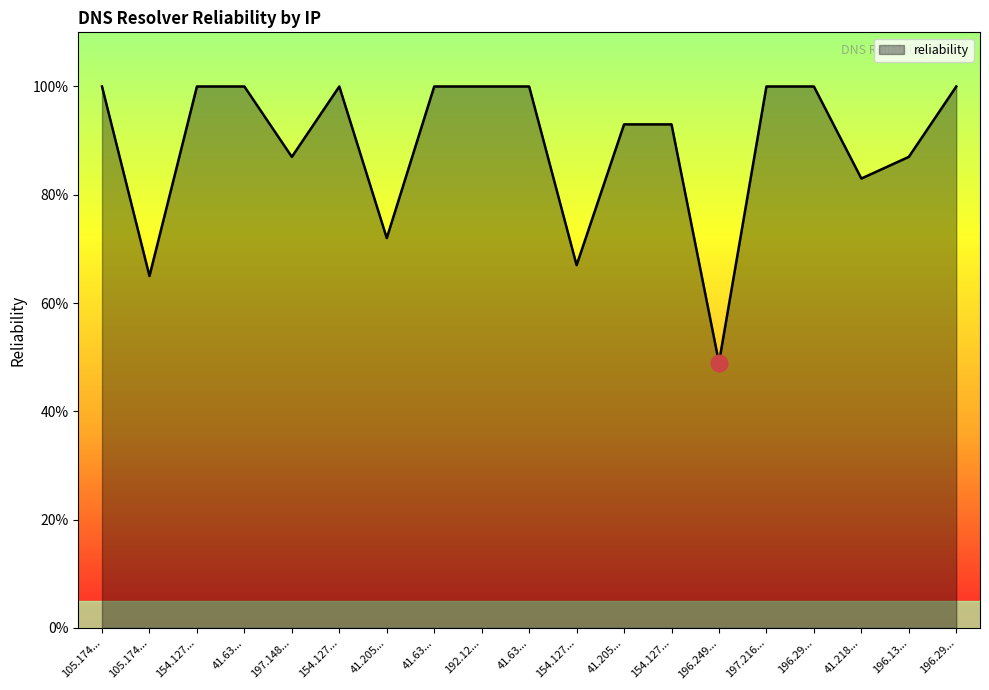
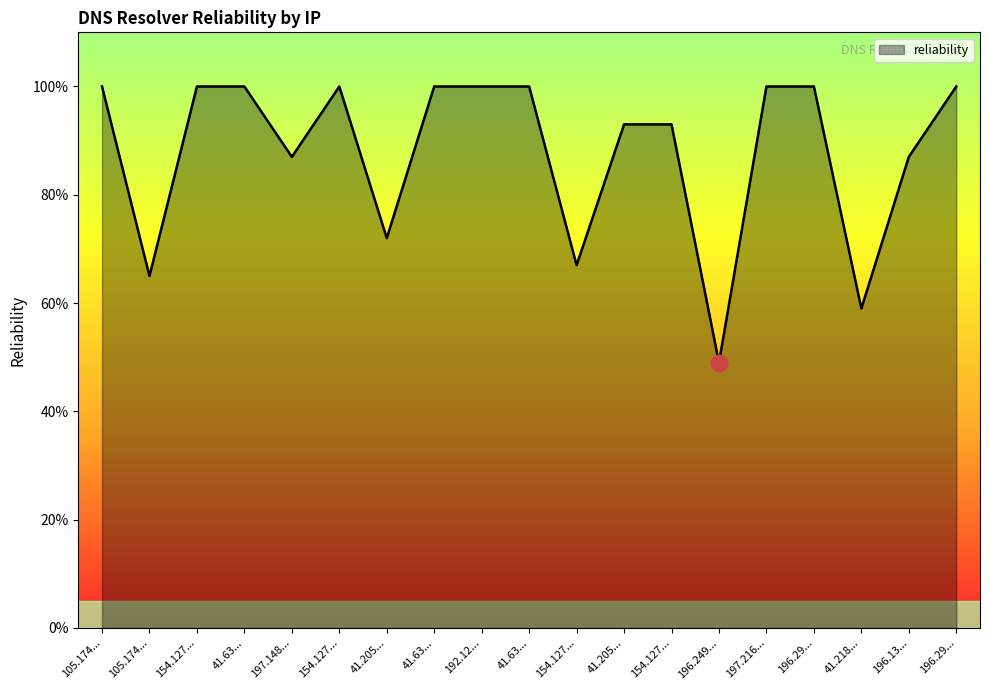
reliability, 41.218...: 83% -> 59%
